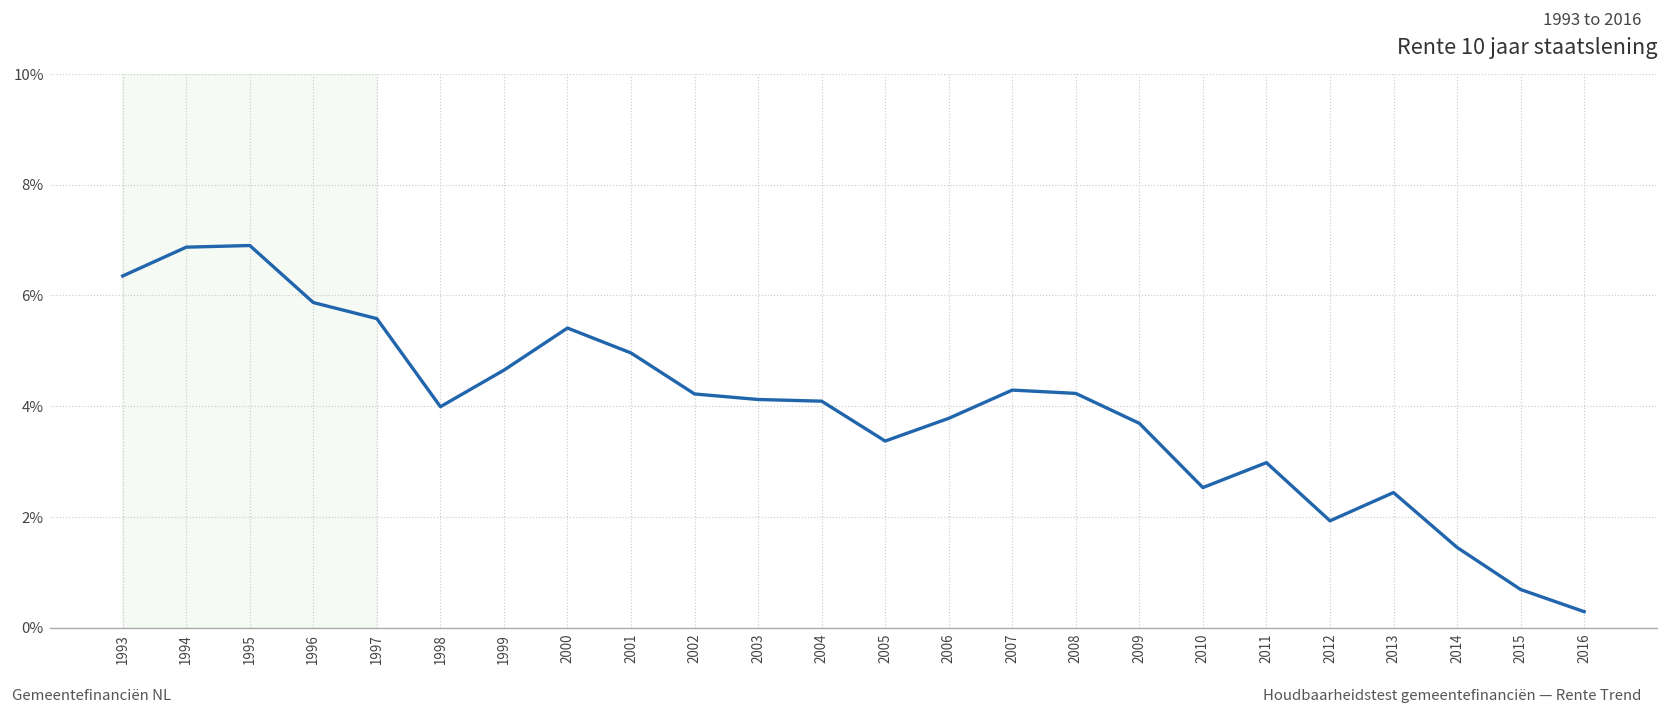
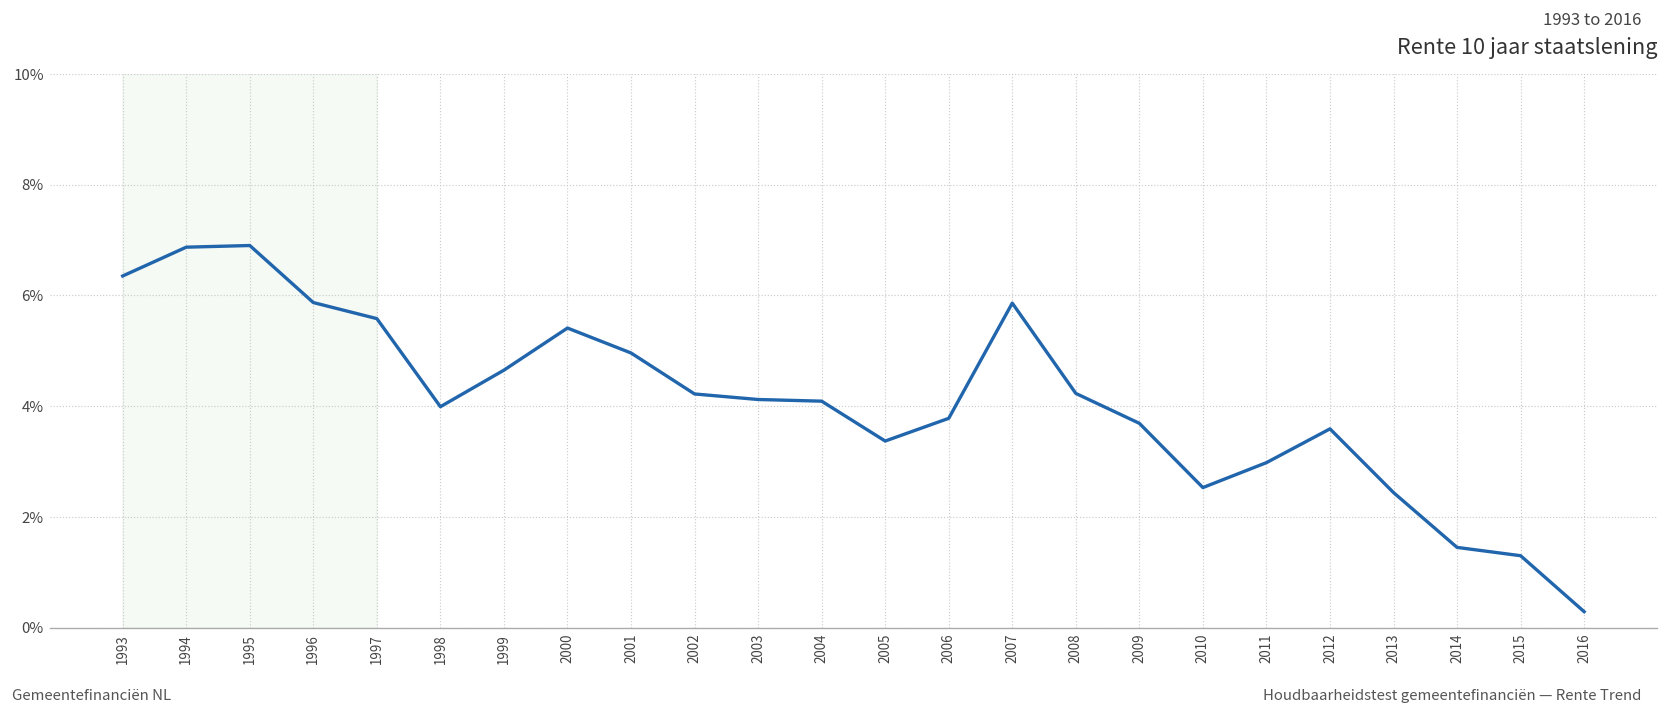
2007: 4.3% -> 5.9%
2012: 1.9% -> 3.6%
2015: 0.7% -> 1.3%
